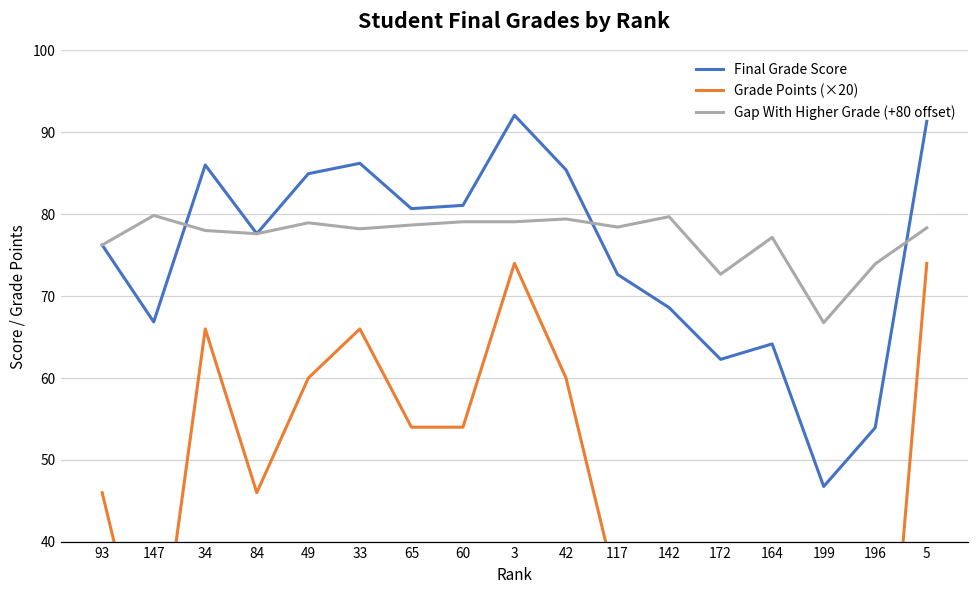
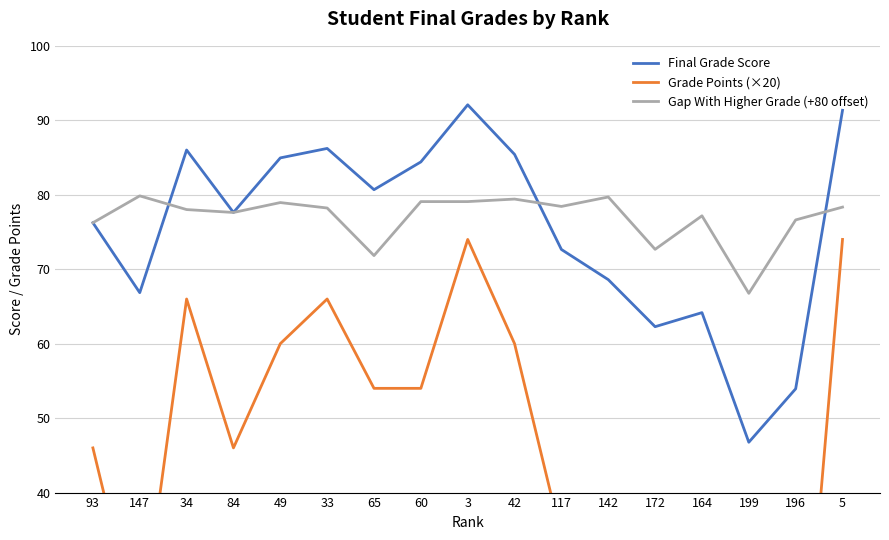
Gap With Higher Grade (+80 offset), 65: 79 -> 72
Final Grade Score, 60: 81 -> 84
Gap With Higher Grade (+80 offset), 196: 74 -> 77
